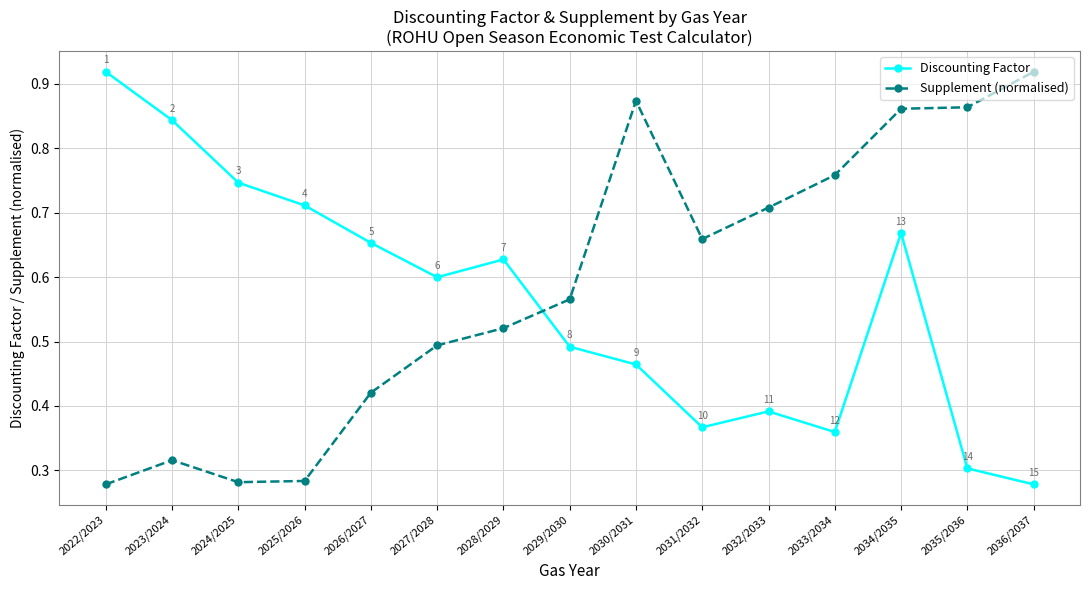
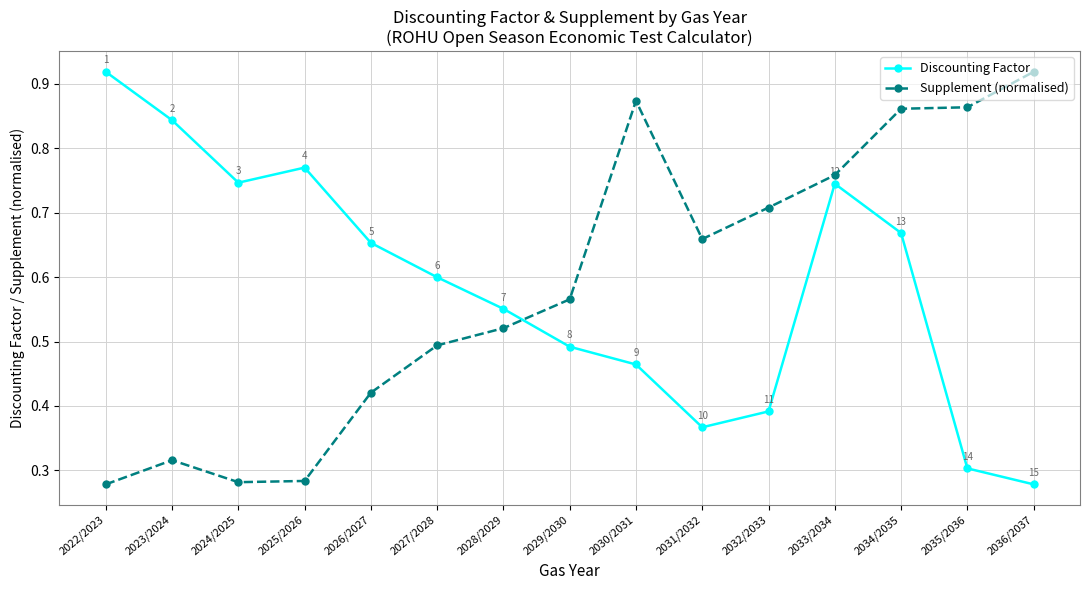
Discounting Factor, 2025/2026: 0.71 -> 0.77
Discounting Factor, 2028/2029: 0.63 -> 0.55
Discounting Factor, 2033/2034: 0.36 -> 0.74
